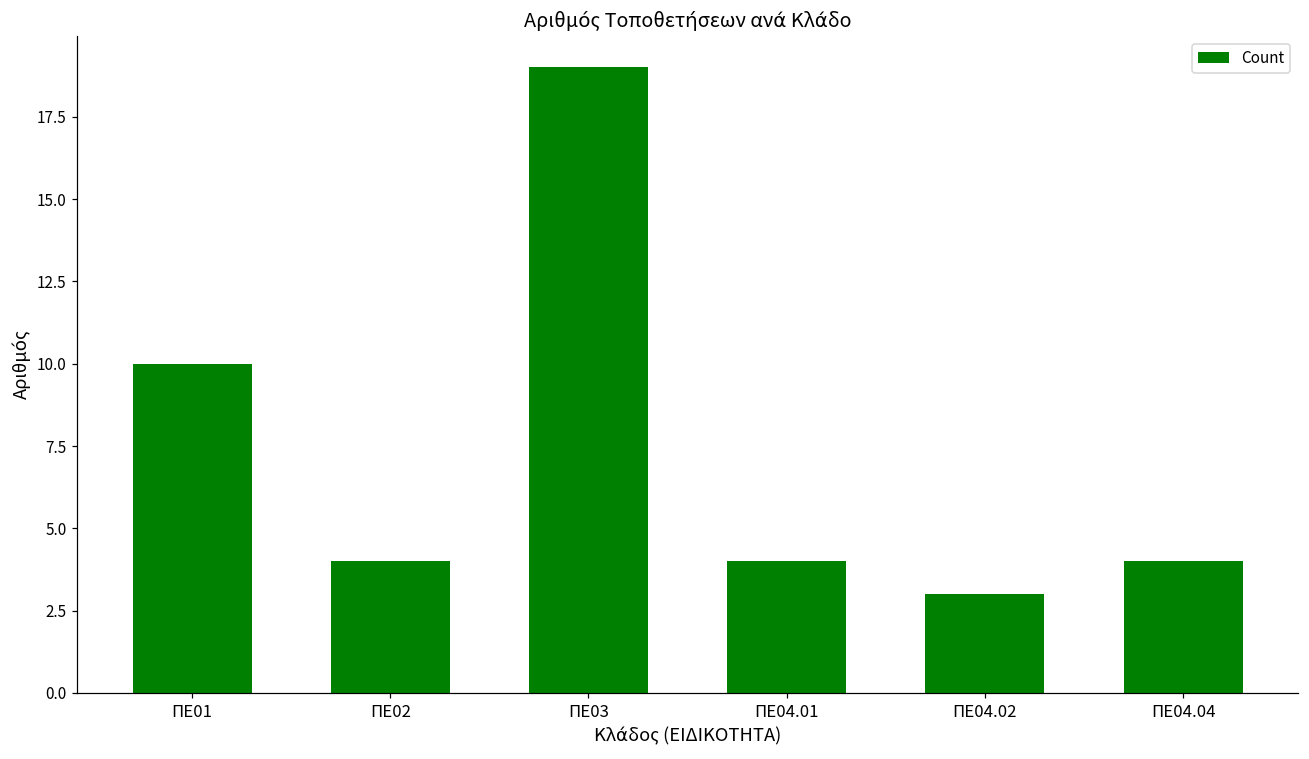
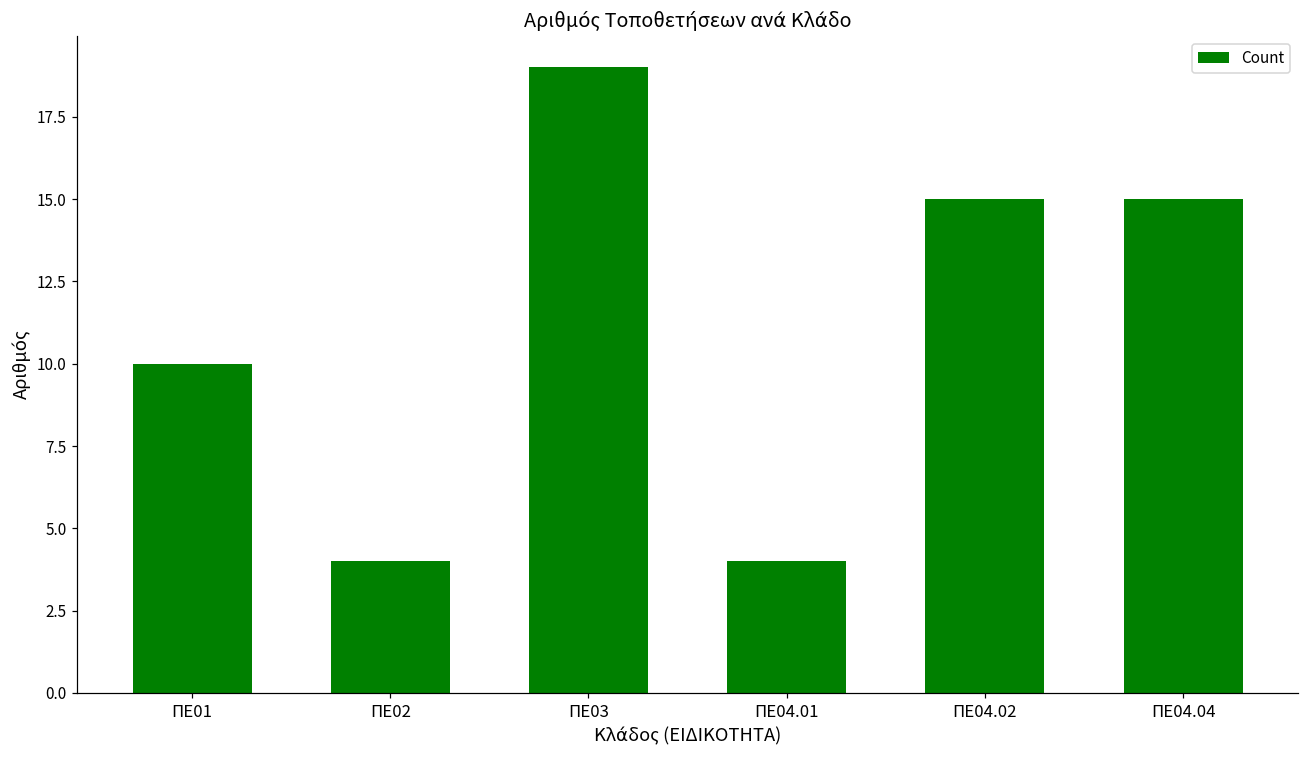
ΠΕ04.02: 3 -> 15
ΠΕ04.04: 4 -> 15
